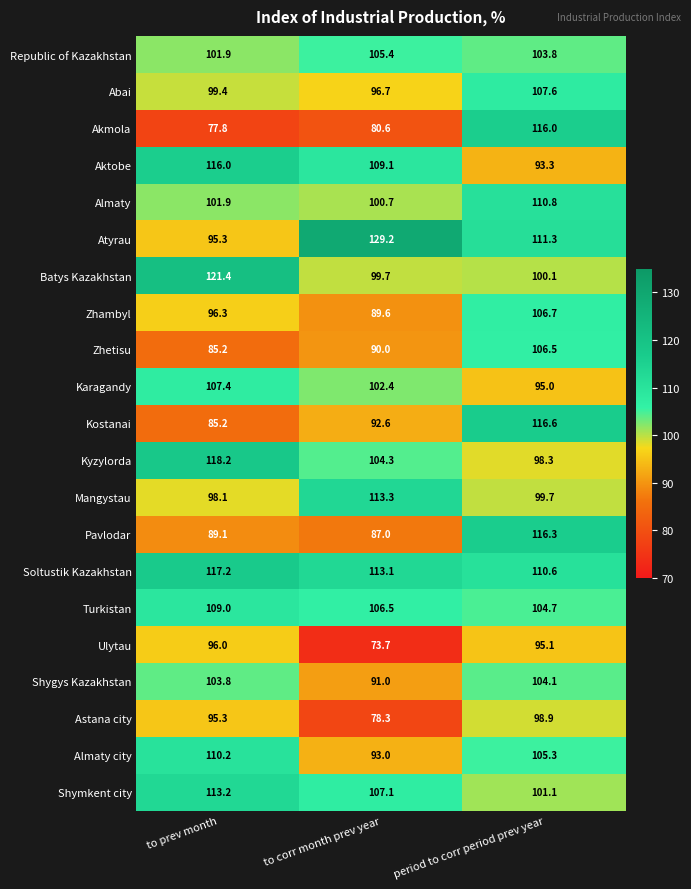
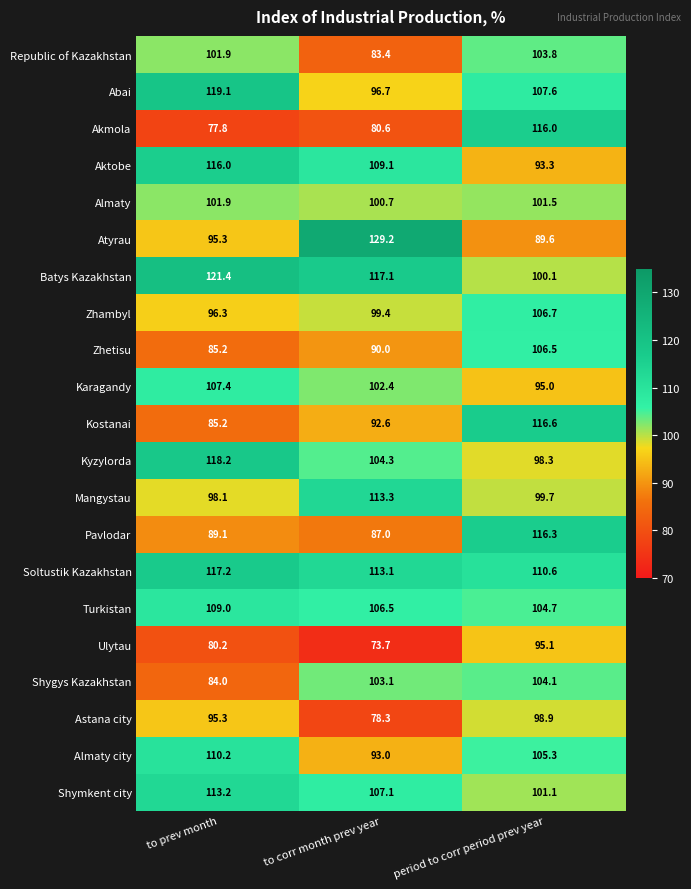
Republic of Kazakhstan, to corr month prev year: 105.4 -> 83.4
Abai, to prev month: 99.4 -> 119.1
Almaty, period to corr period prev year: 110.8 -> 101.5
Atyrau, period to corr period prev year: 111.3 -> 89.6
Batys Kazakhstan, to corr month prev year: 99.7 -> 117.1
Zhambyl, to corr month prev year: 89.6 -> 99.4
Ulytau, to prev month: 96.0 -> 80.2
Shygys Kazakhstan, to prev month: 103.8 -> 84.0
Shygys Kazakhstan, to corr month prev year: 91.0 -> 103.1
